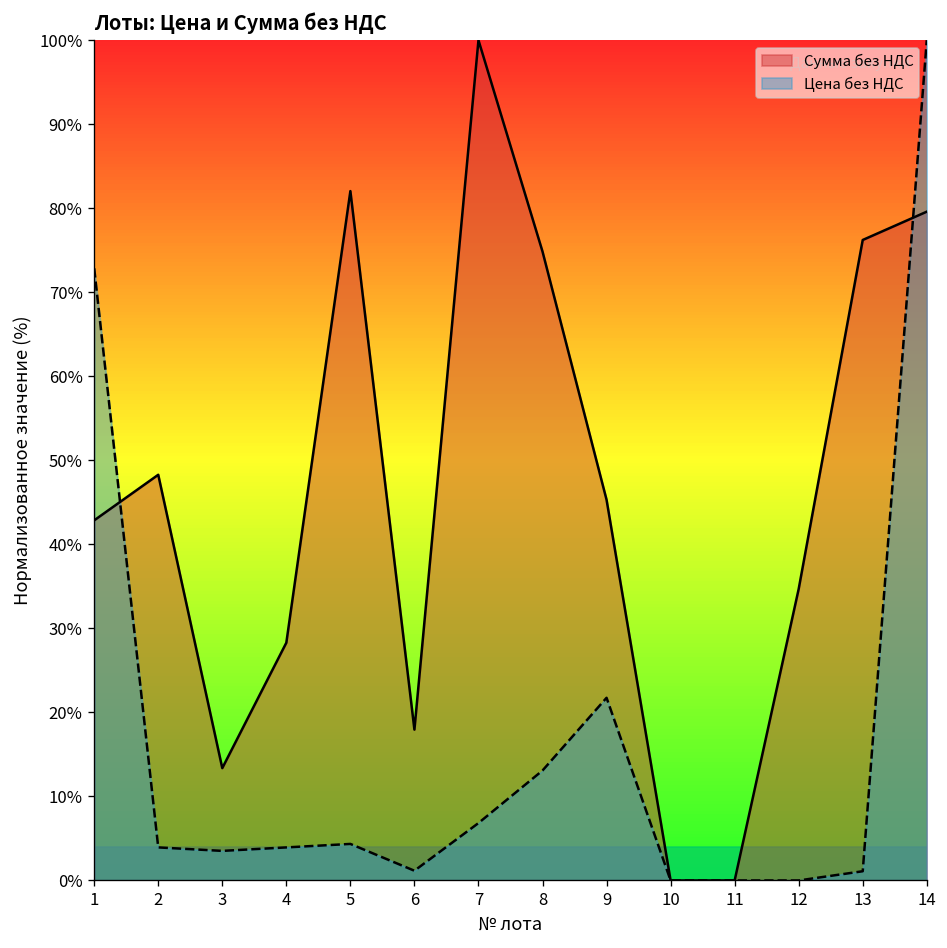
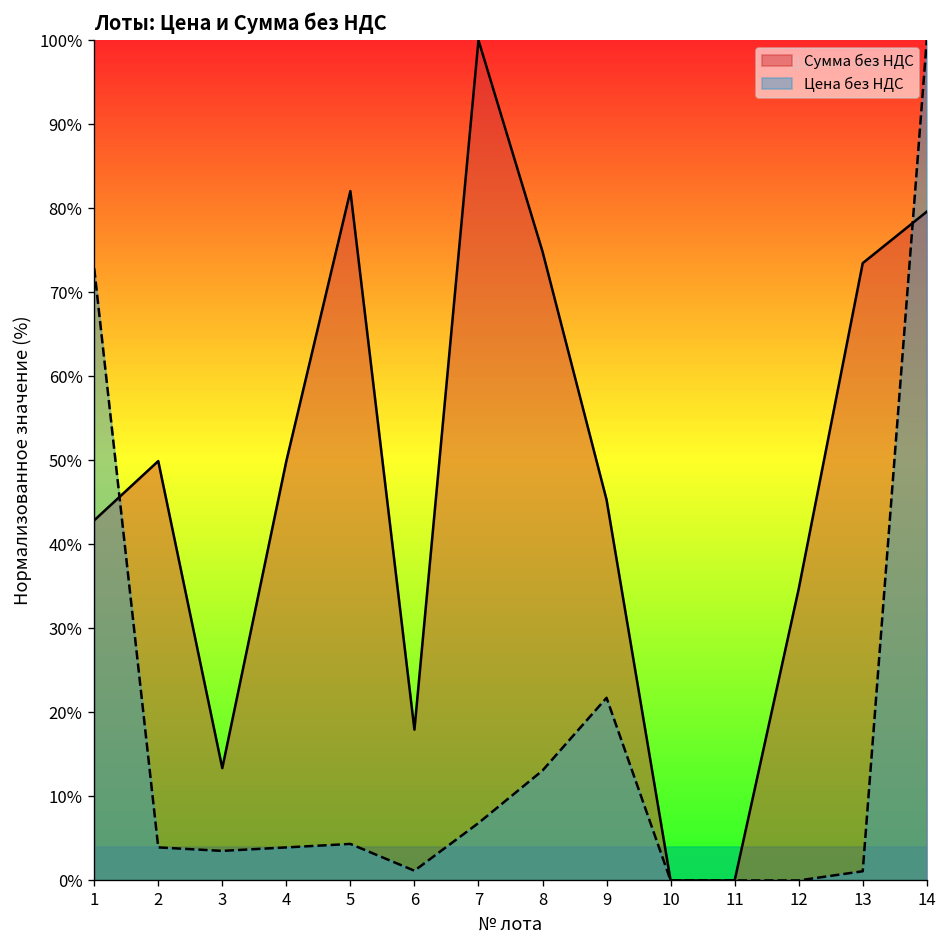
Сумма без НДС, 2: 48% -> 50%
Сумма без НДС, 4: 28% -> 50%
Сумма без НДС, 13: 76% -> 73%
